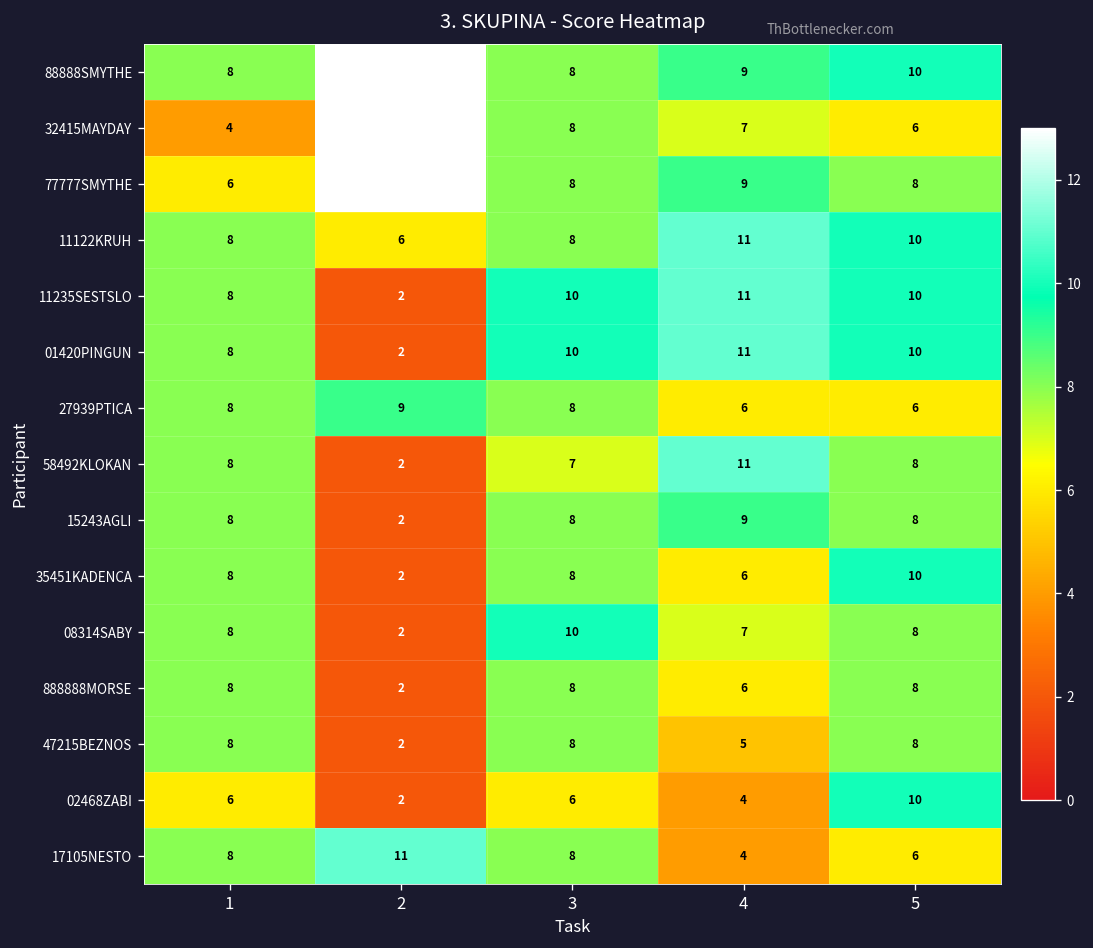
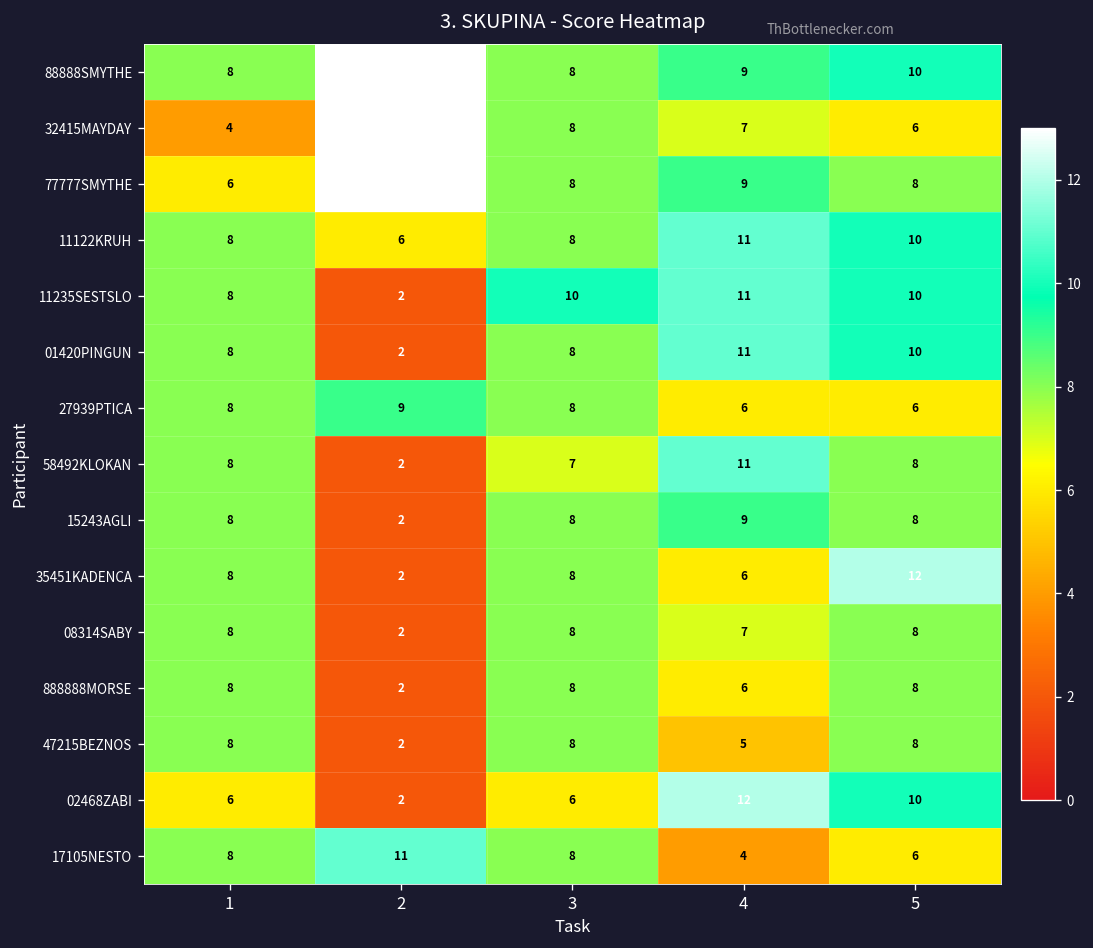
01420PINGUN, 3: 10 -> 8
35451KADENCA, 5: 10 -> 12
08314SABY, 3: 10 -> 8
02468ZABI, 4: 4 -> 12
